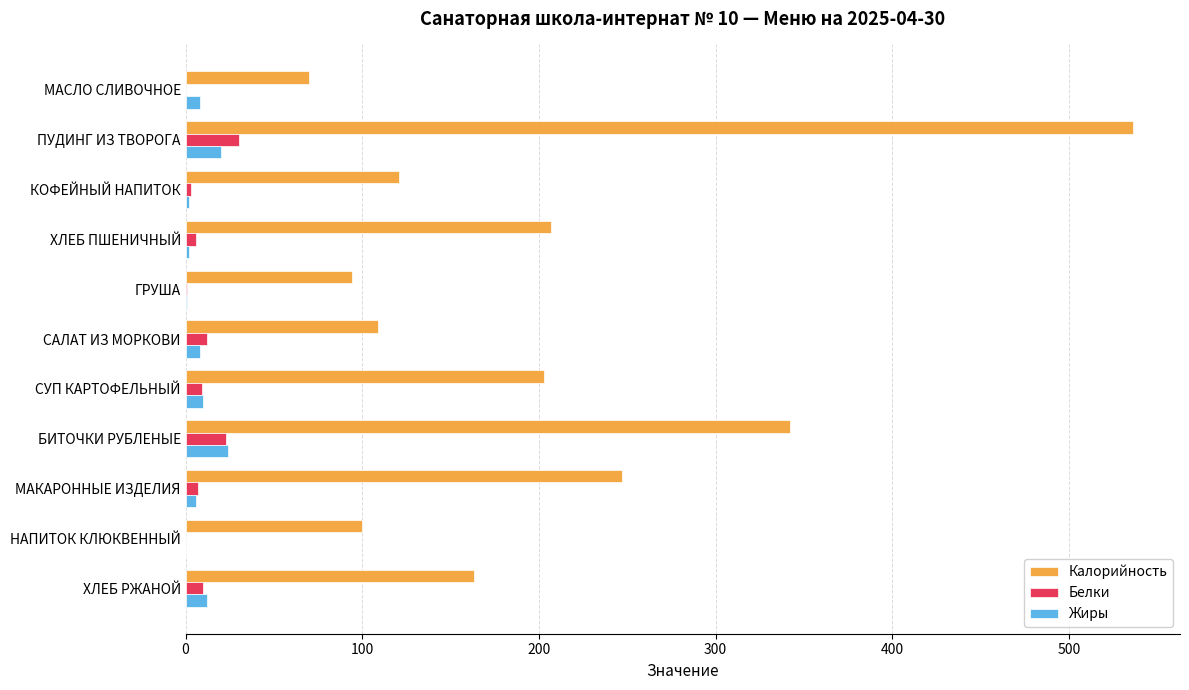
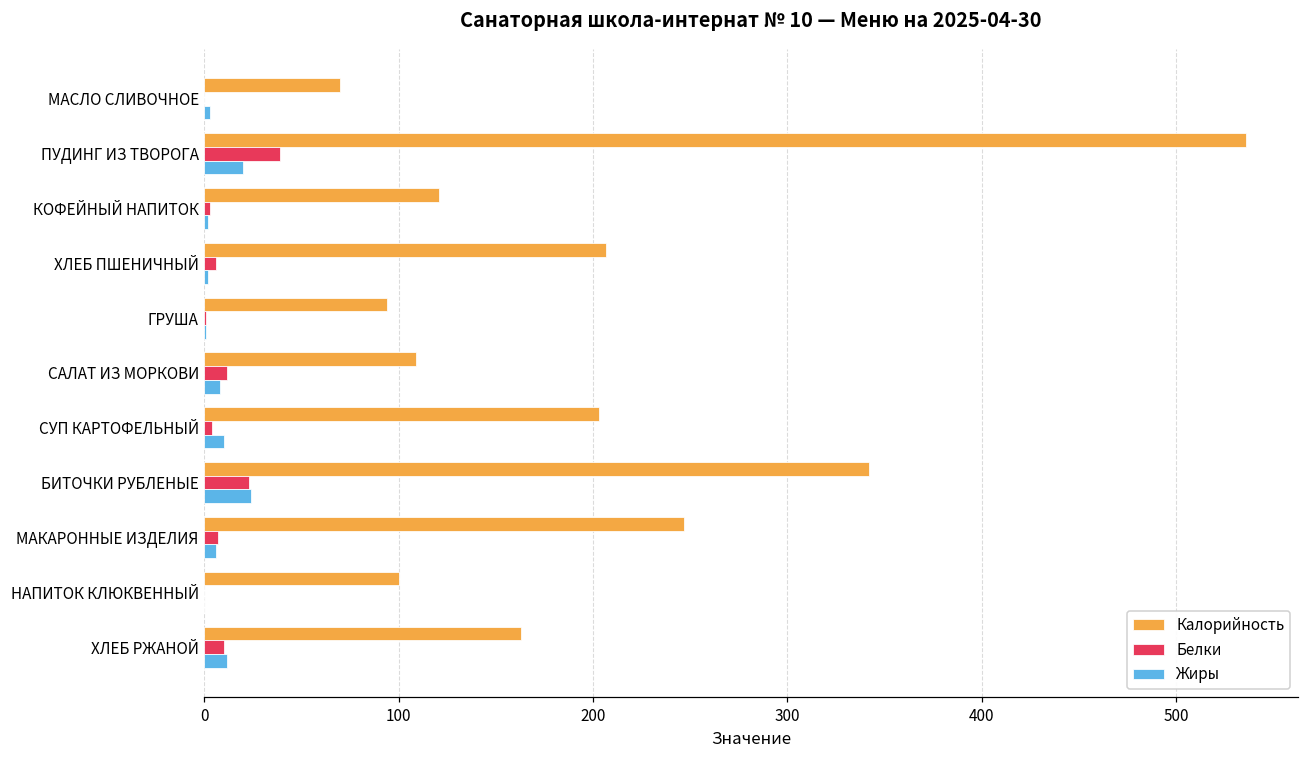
Жиры, МАСЛО СЛИВОЧНОЕ: 8 -> 3
Белки, ПУДИНГ ИЗ ТВОРОГА: 30 -> 39
Белки, СУП КАРТОФЕЛЬНЫЙ: 9 -> 4
